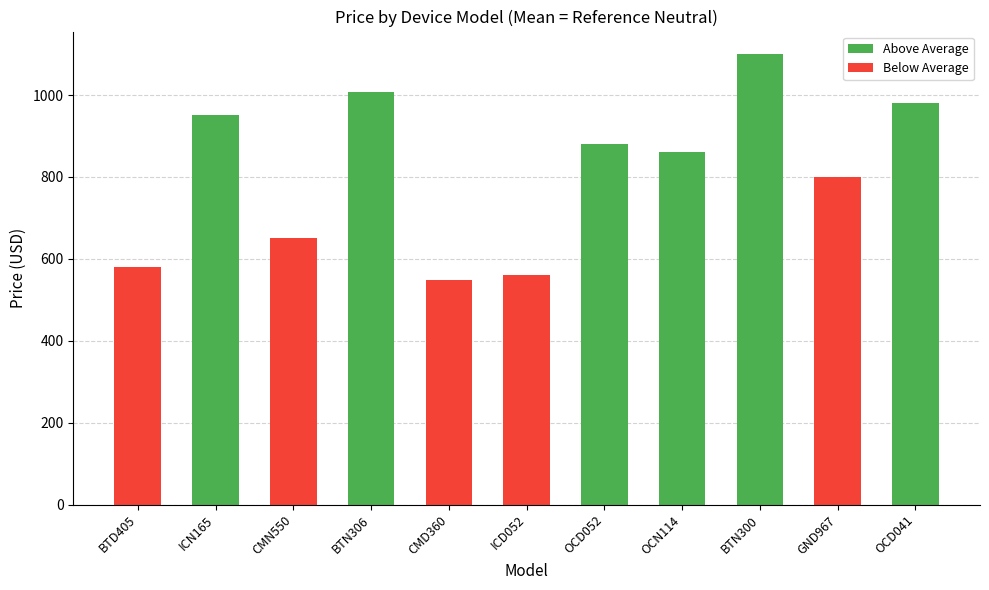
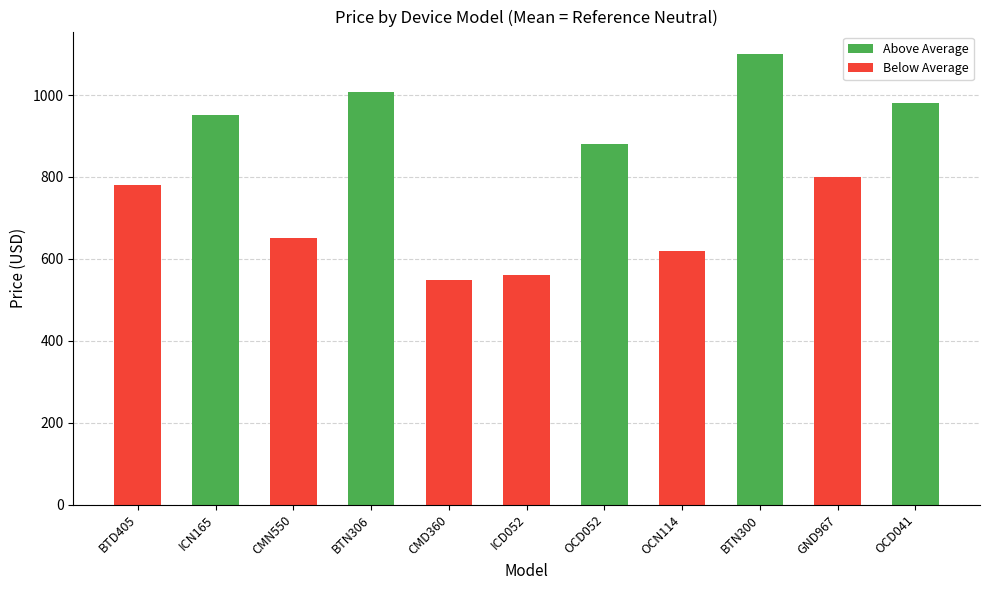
BTD405: 580 -> 780
OCN114: 860 -> 620
